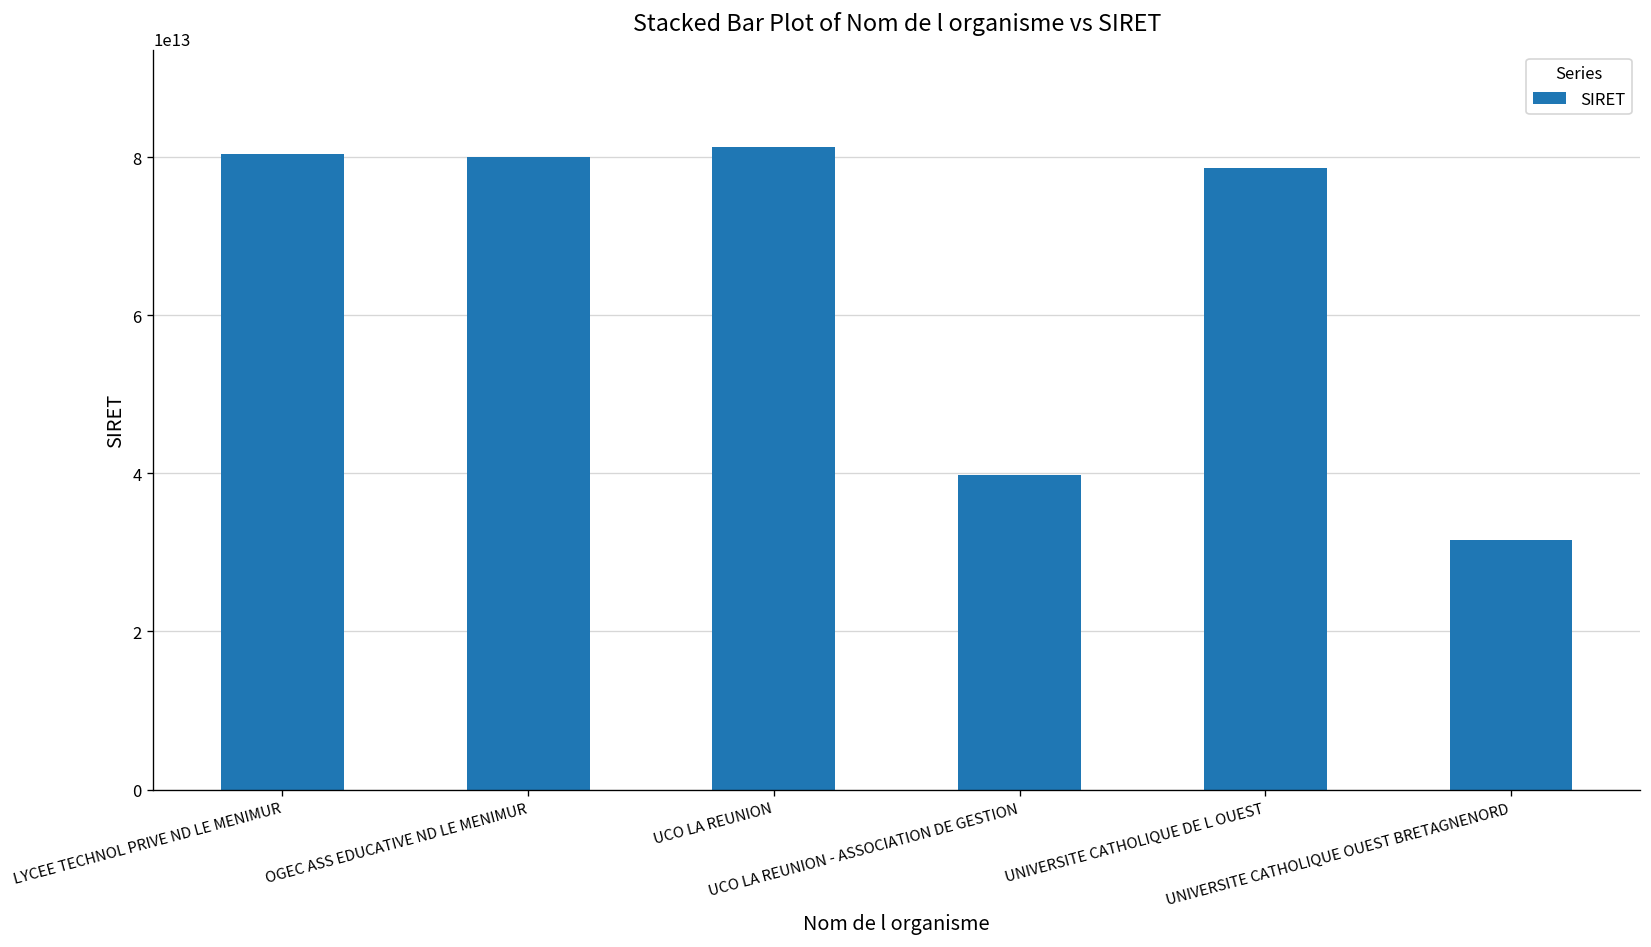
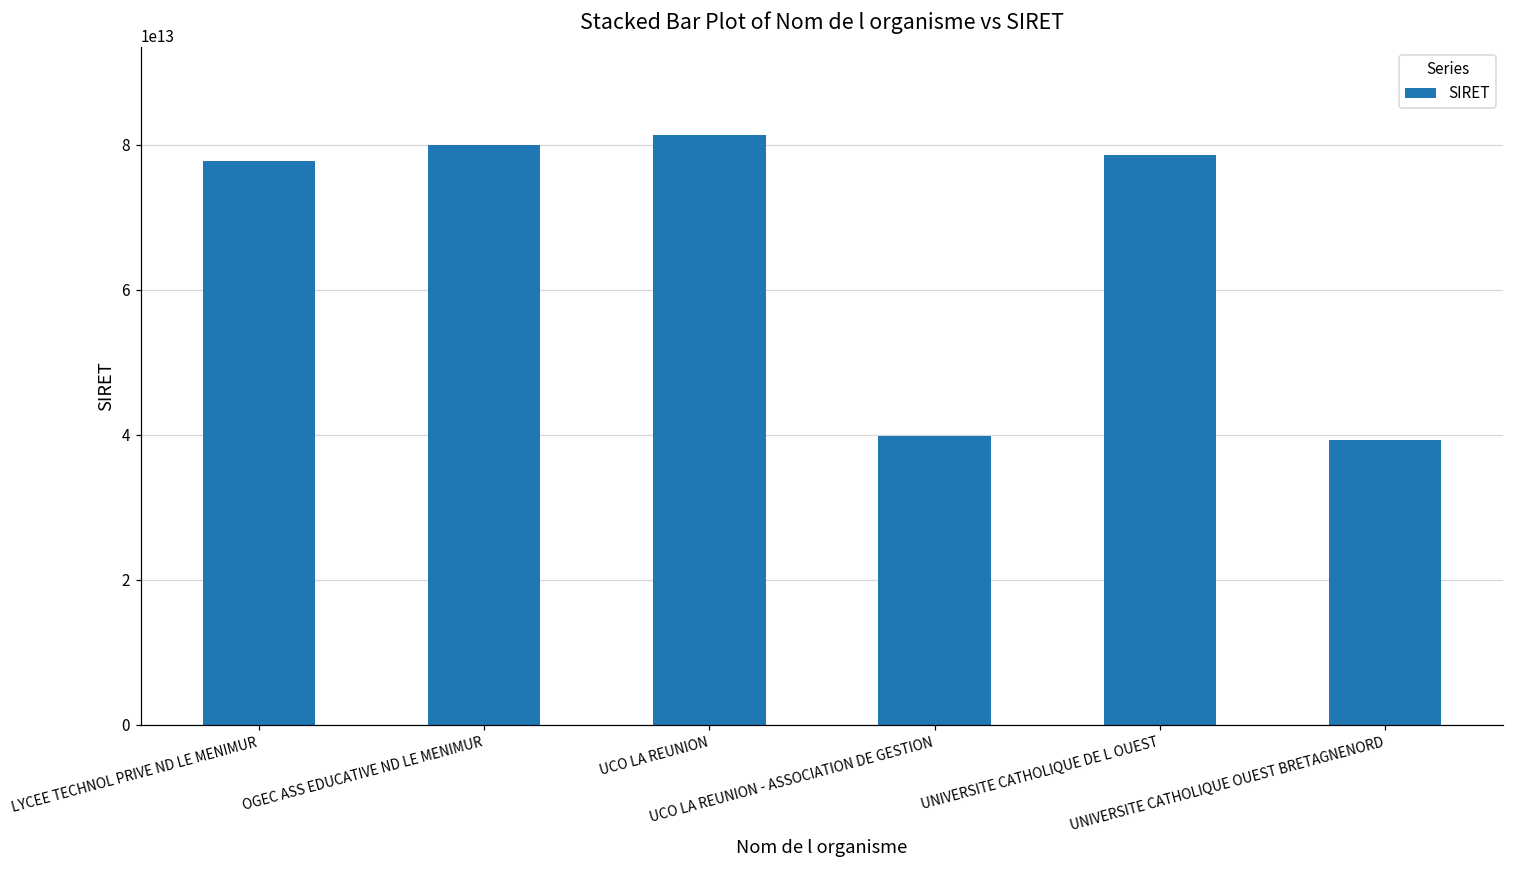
LYCEE TECHNOL PRIVE ND LE MENIMUR: 80000000000000 -> 78000000000000
UNIVERSITE CATHOLIQUE OUEST BRETAGNENORD: 32000000000000 -> 39000000000000
